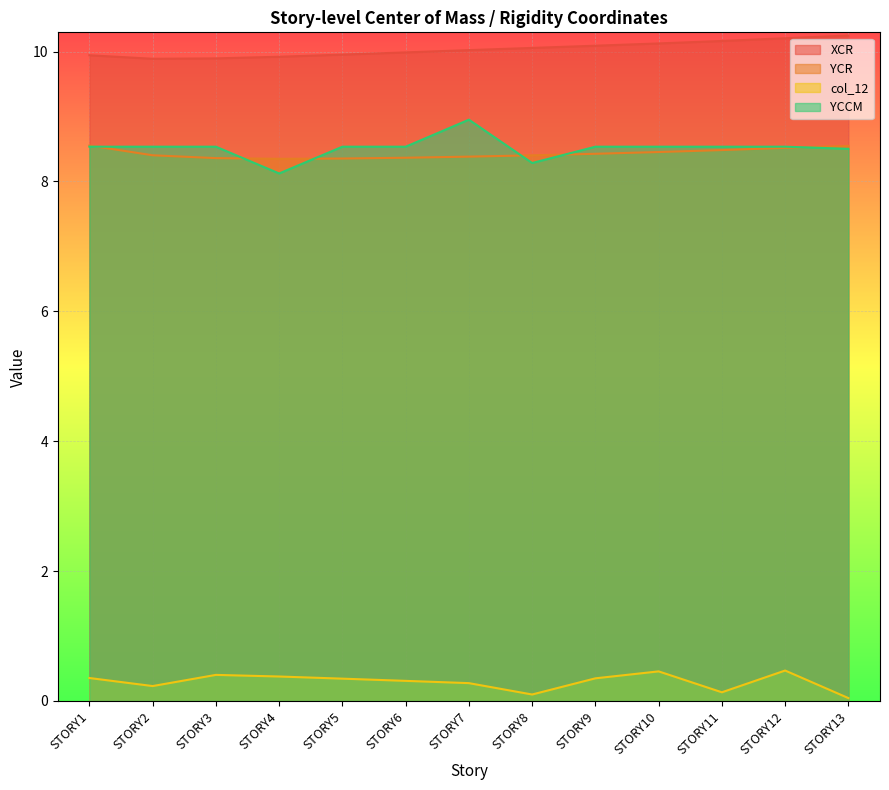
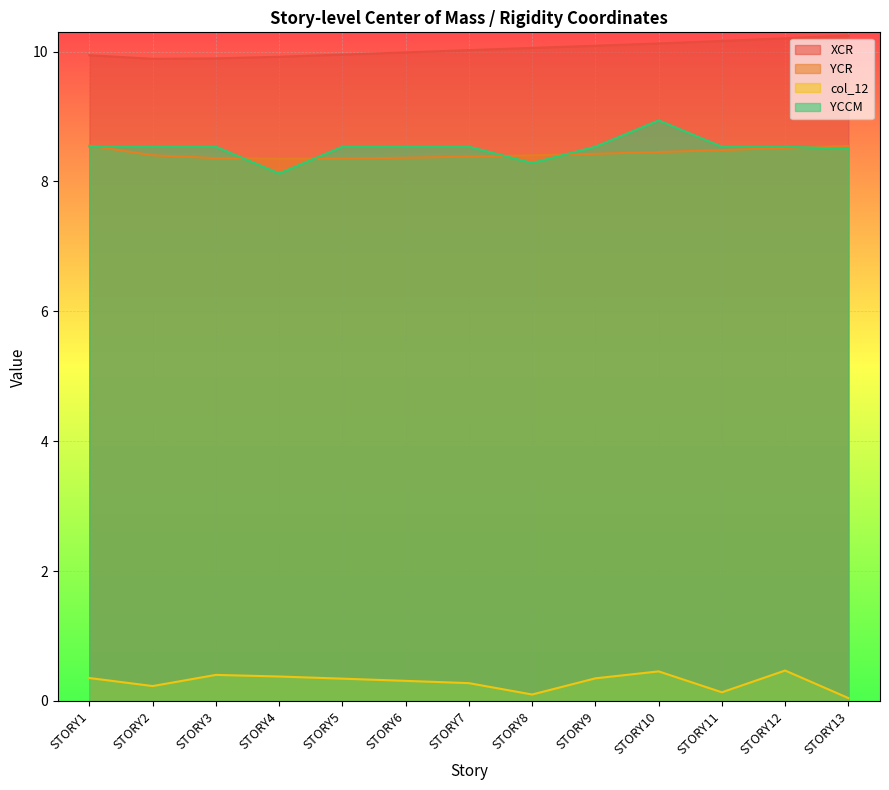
YCCM, STORY7: 9.0 -> 8.5
YCCM, STORY10: 8.5 -> 8.9
